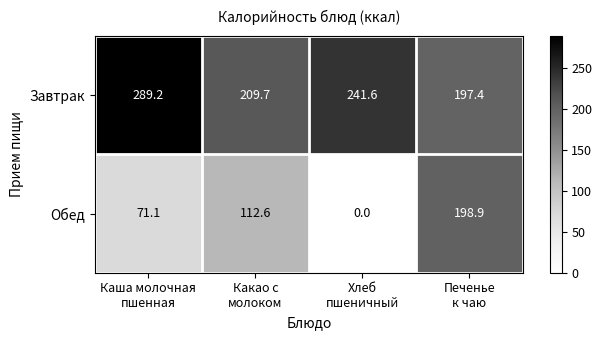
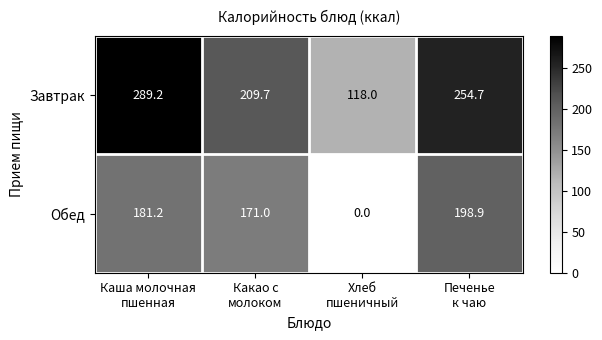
Завтрак, Хлеб пшеничный: 241.6 -> 118.0
Завтрак, Печенье к чаю: 197.4 -> 254.7
Обед, Каша молочная пшенная: 71.1 -> 181.2
Обед, Какао с молоком: 112.6 -> 171.0
